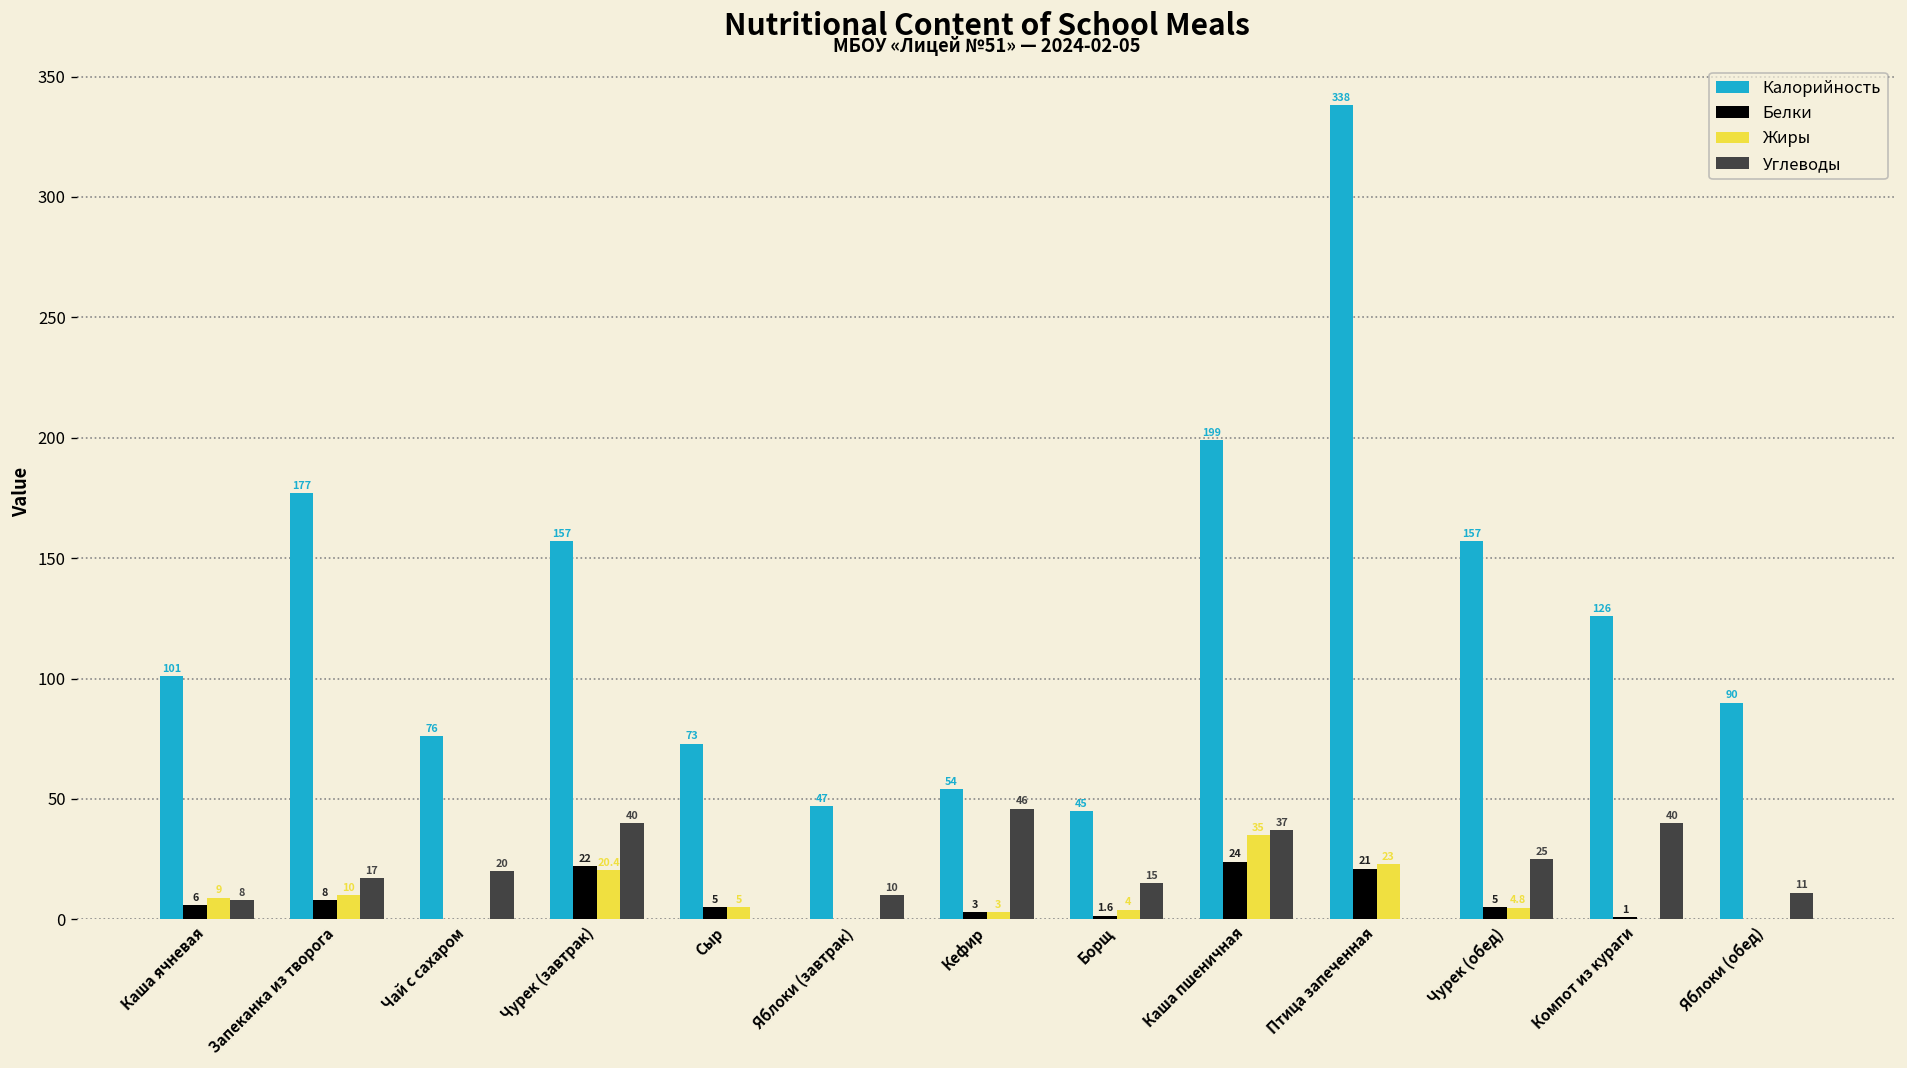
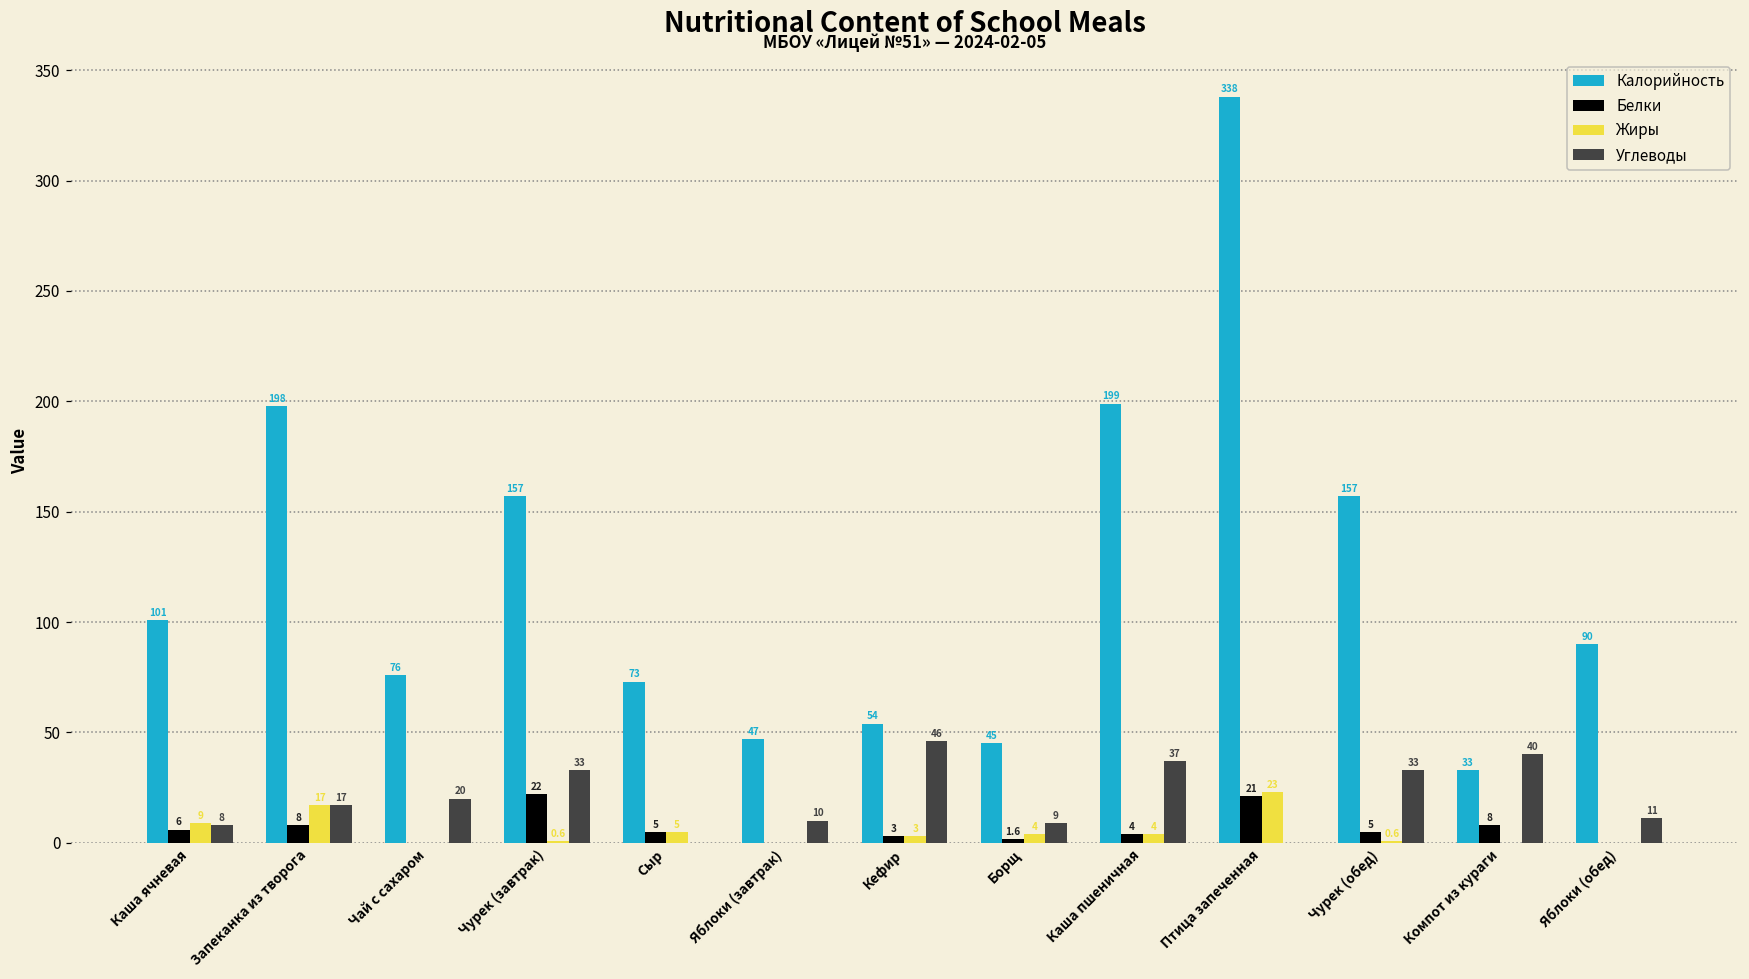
Калорийность, Запеканка из творога: 177 -> 198
Жиры, Запеканка из творога: 10 -> 17
Жиры, Чурек (завтрак): 20.4 -> 0.6
Углеводы, Чурек (завтрак): 40 -> 33
Углеводы, Борщ: 15 -> 9
Белки, Каша пшеничная: 24 -> 4
Жиры, Каша пшеничная: 35 -> 4
Жиры, Чурек (обед): 4.8 -> 0.6
Углеводы, Чурек (обед): 25 -> 33
Калорийность, Компот из кураги: 126 -> 33
Белки, Компот из кураги: 1 -> 8
